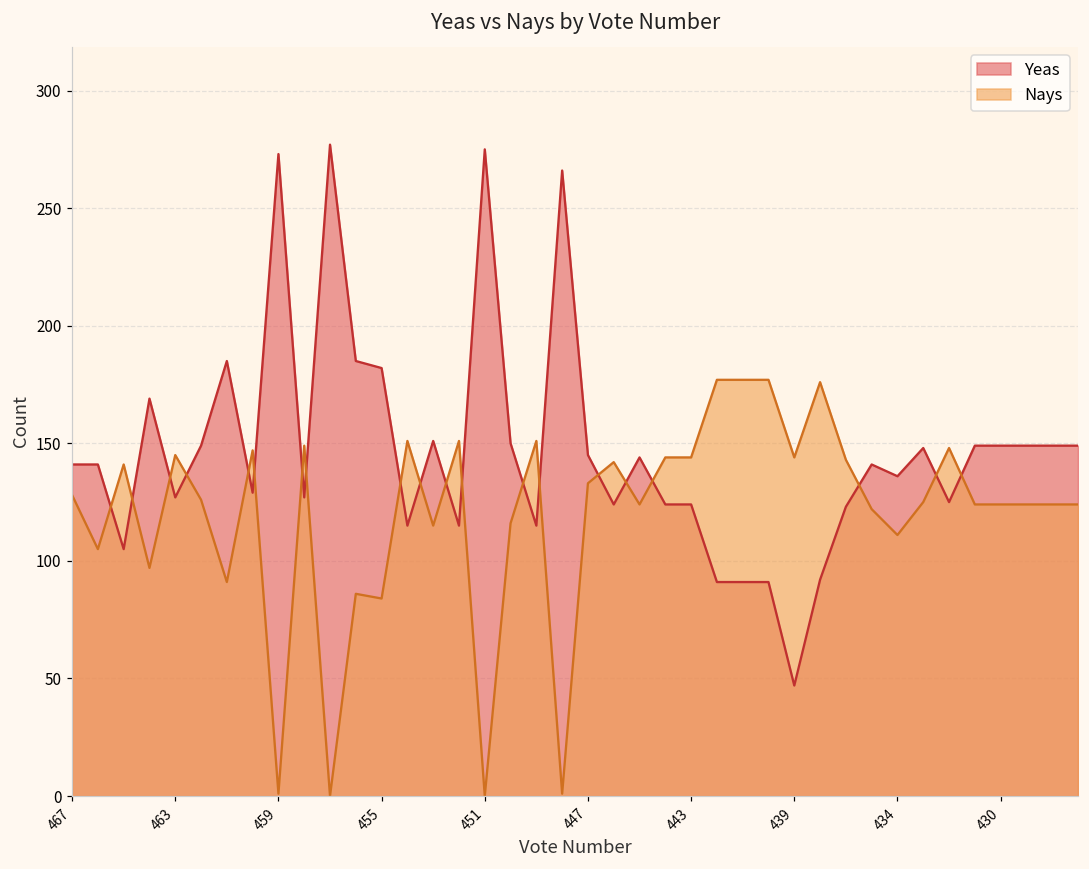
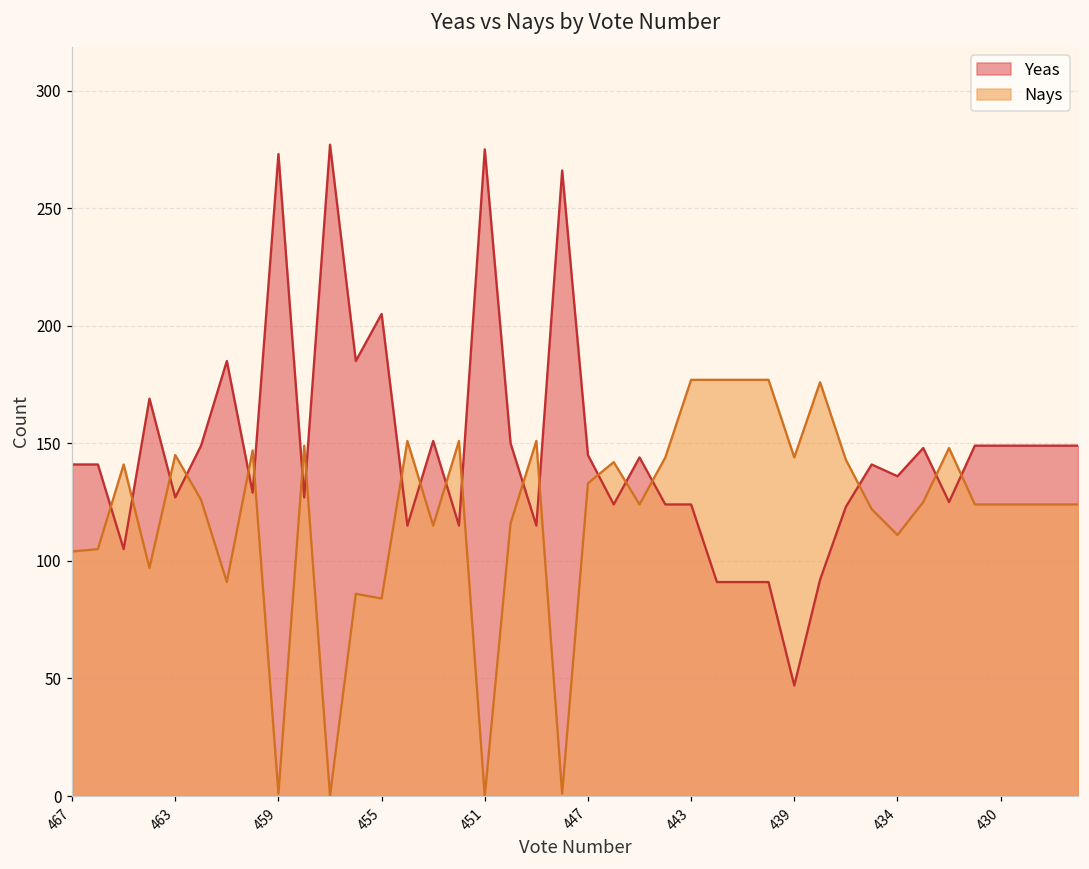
Nays, 467: 128 -> 104
Yeas, 455: 182 -> 205
Nays, 443: 144 -> 177
